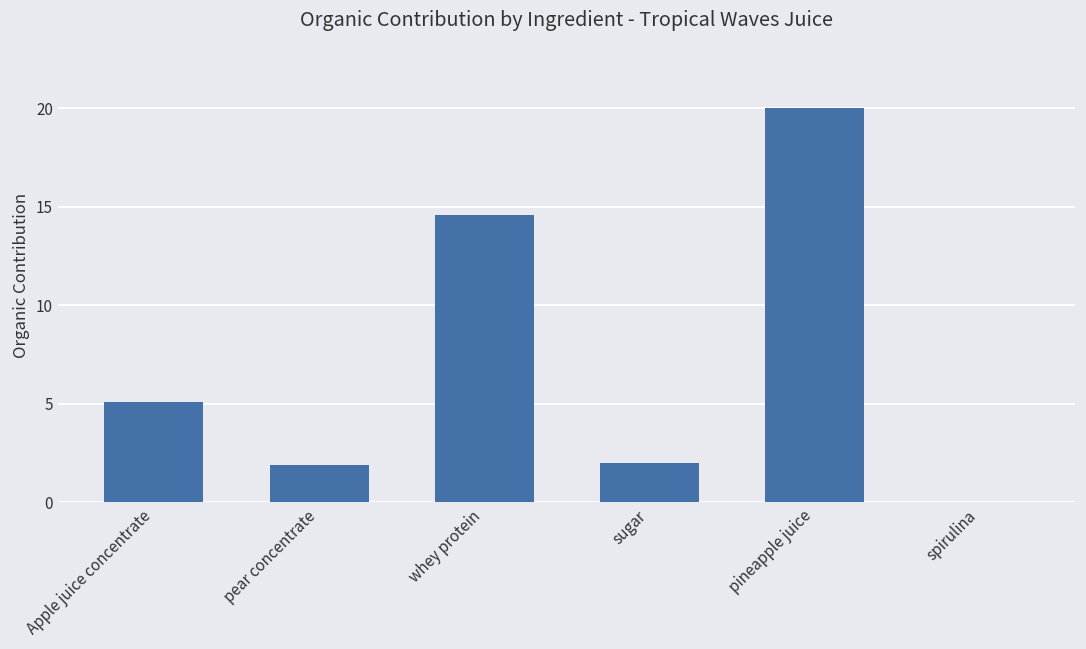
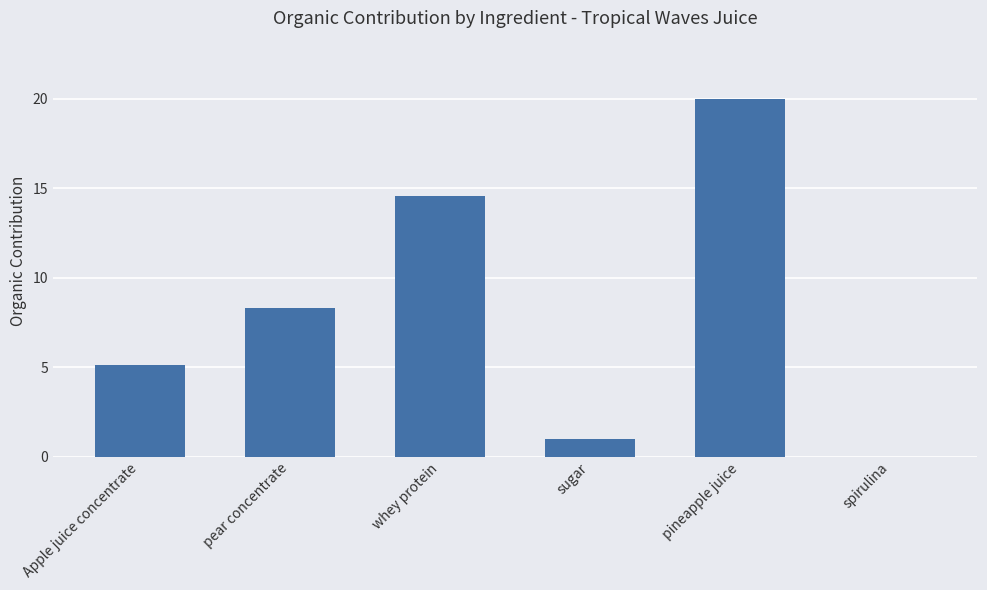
pear concentrate: 1.9 -> 8.3
sugar: 2 -> 1
